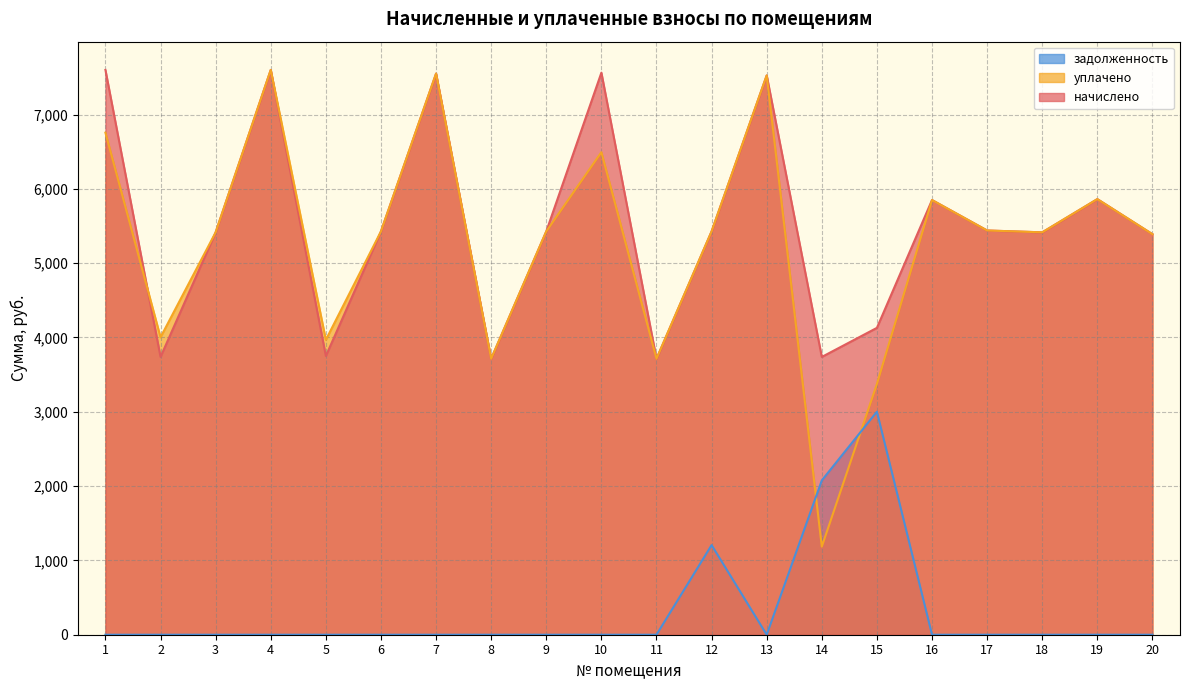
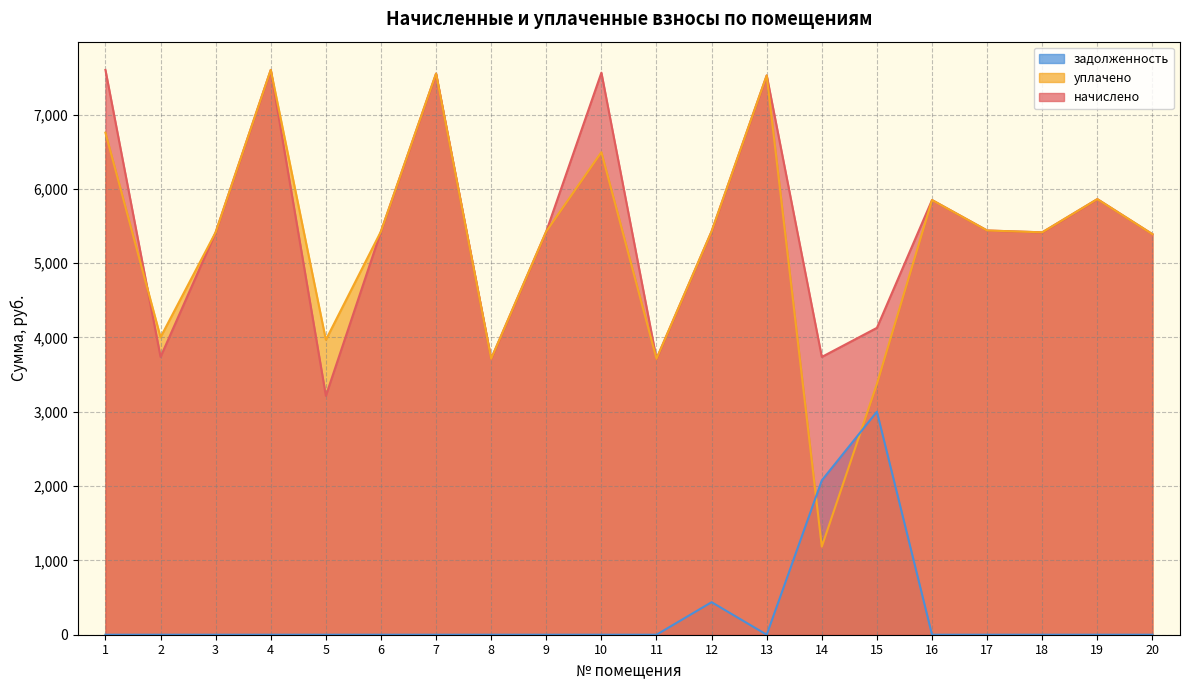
начислено, 5: 3,800 -> 3,200
задолженность, 12: 1,200 -> 400
